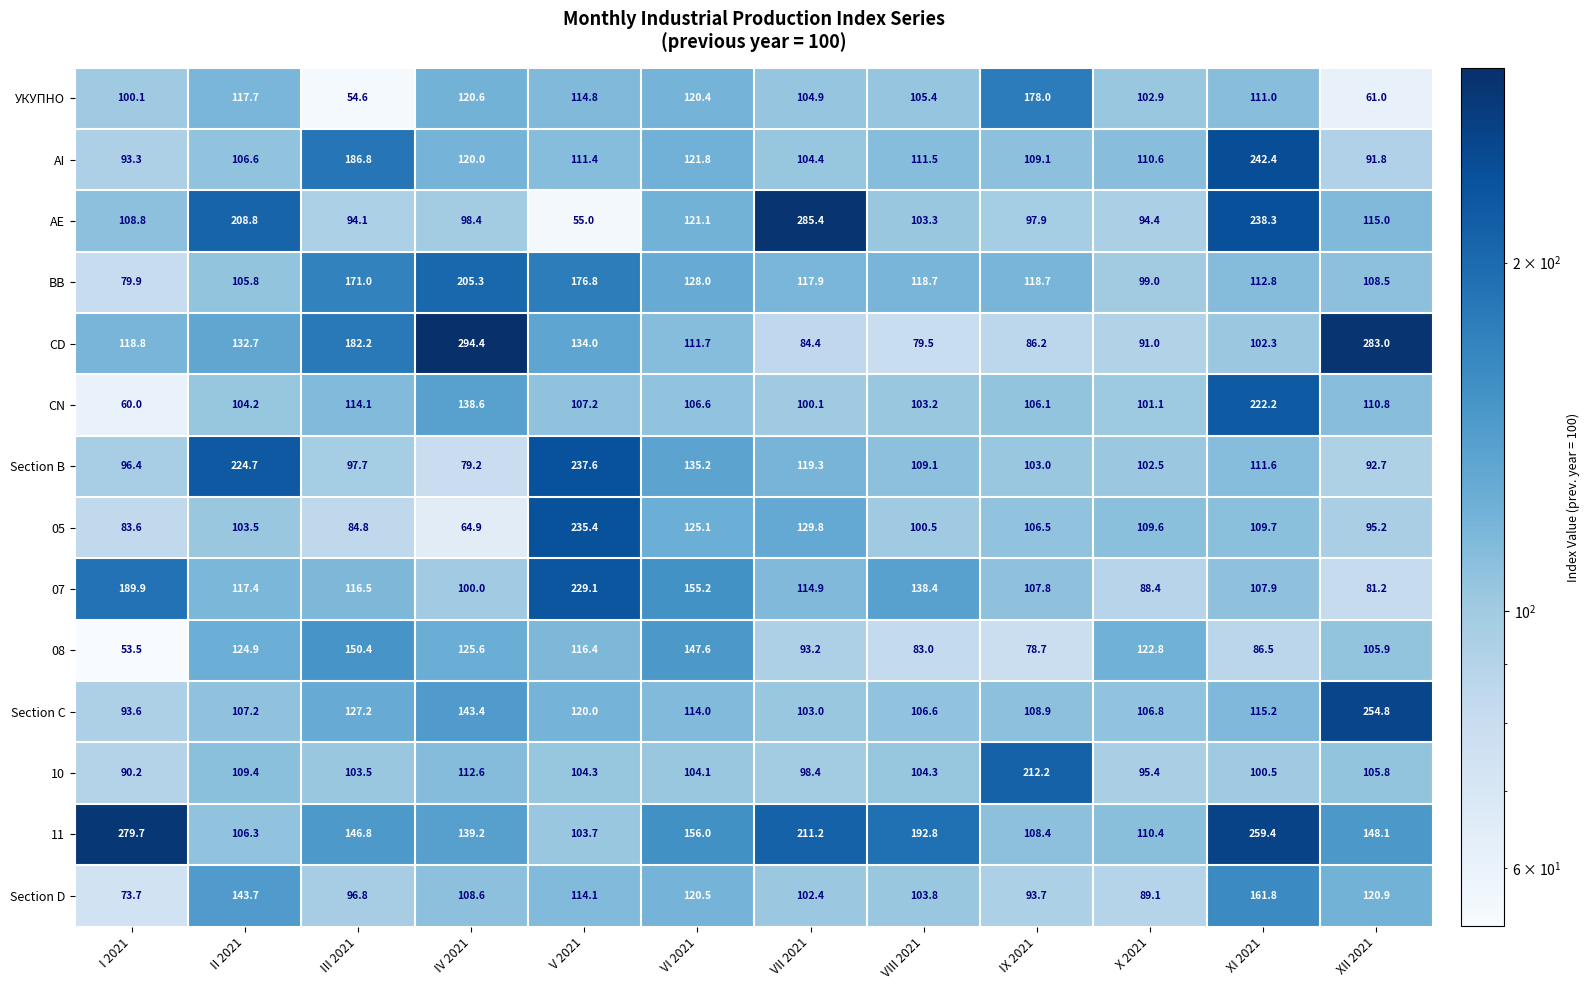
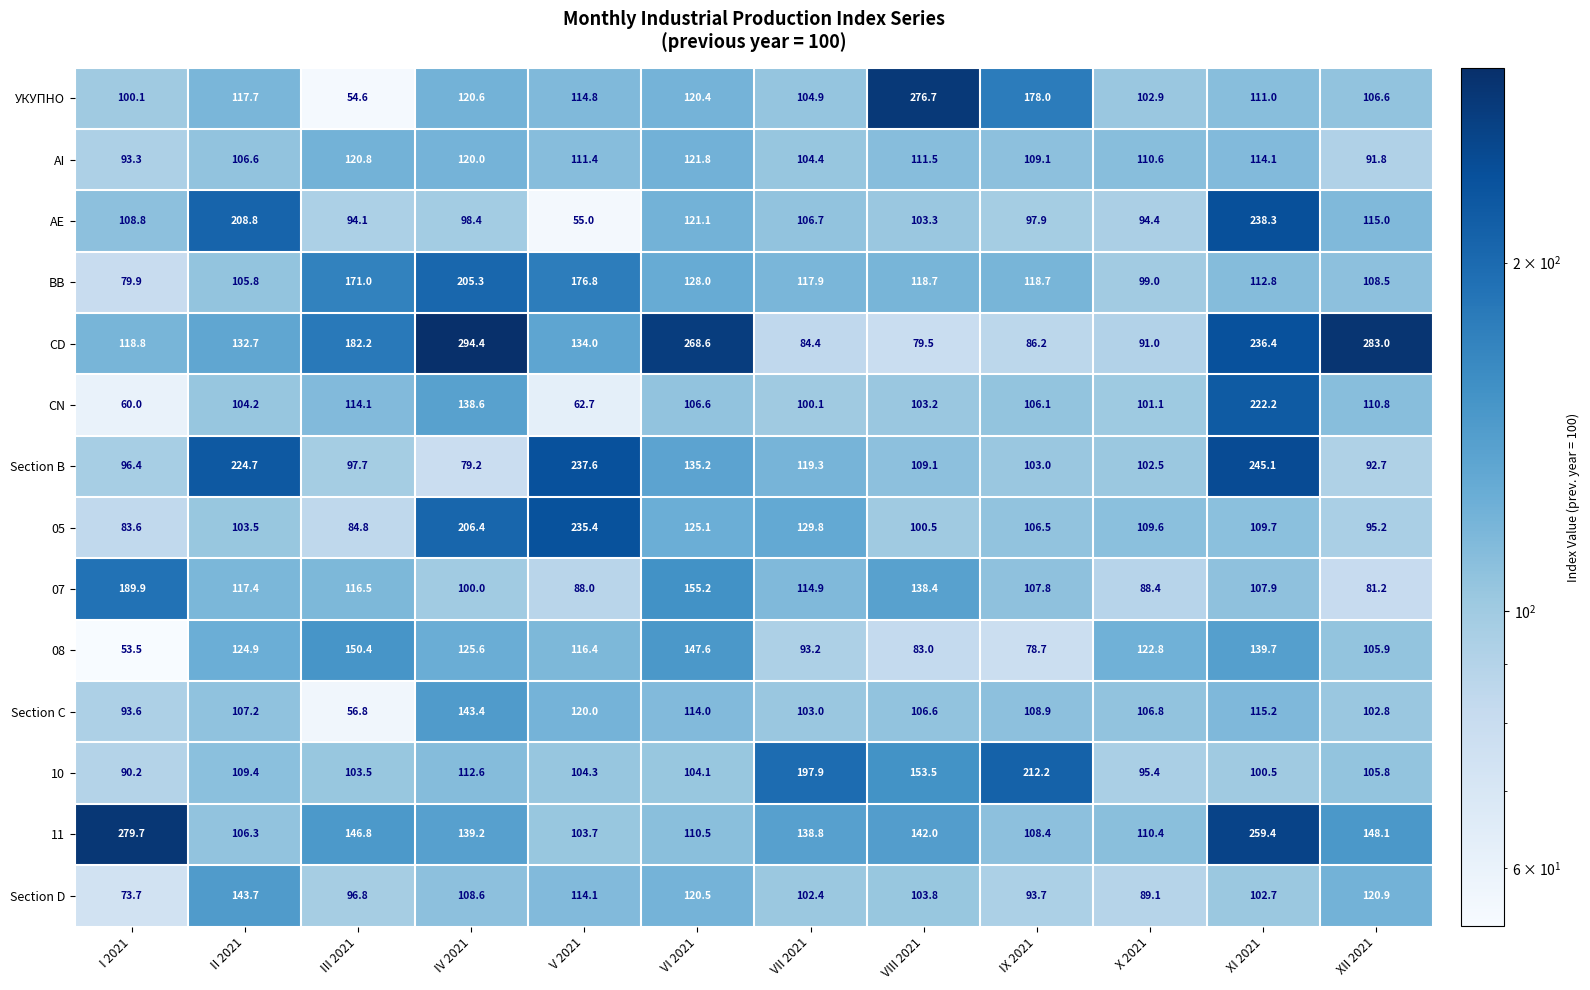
УКУПНО, VIII 2021: 105.4 -> 276.7
УКУПНО, XII 2021: 61.0 -> 106.6
AI, III 2021: 186.8 -> 120.8
AI, XI 2021: 242.4 -> 114.1
AE, VII 2021: 285.4 -> 106.7
CD, VI 2021: 111.7 -> 268.6
CD, XI 2021: 102.3 -> 236.4
CN, V 2021: 107.2 -> 62.7
Section B, XI 2021: 111.6 -> 245.1
05, IV 2021: 64.9 -> 206.4
07, V 2021: 229.1 -> 88.0
08, XI 2021: 86.5 -> 139.7
Section C, III 2021: 127.2 -> 56.8
Section C, XII 2021: 254.8 -> 102.8
10, VII 2021: 98.4 -> 197.9
10, VIII 2021: 104.3 -> 153.5
11, VI 2021: 156.0 -> 110.5
11, VII 2021: 211.2 -> 138.8
11, VIII 2021: 192.8 -> 142.0
Section D, XI 2021: 161.8 -> 102.7
